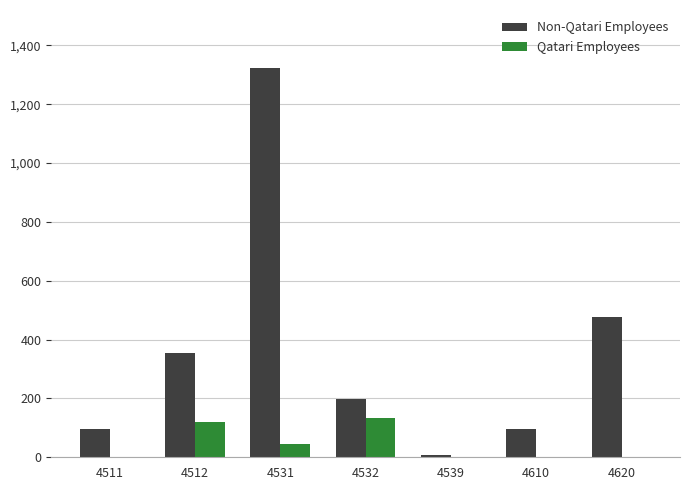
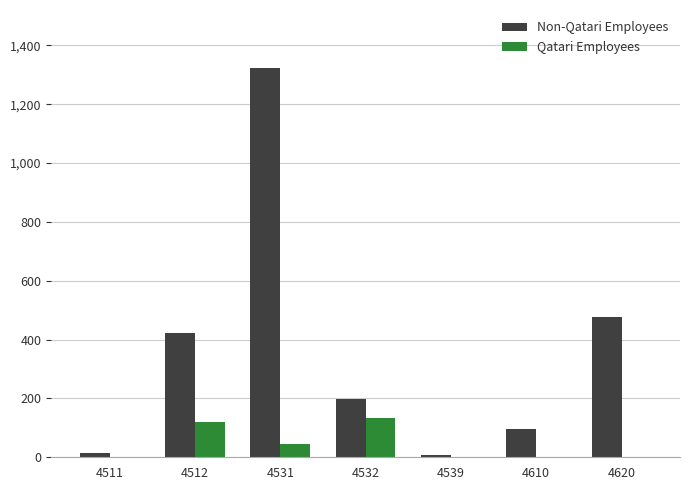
Non-Qatari Employees, 4511: 100 -> 20
Non-Qatari Employees, 4512: 360 -> 420
